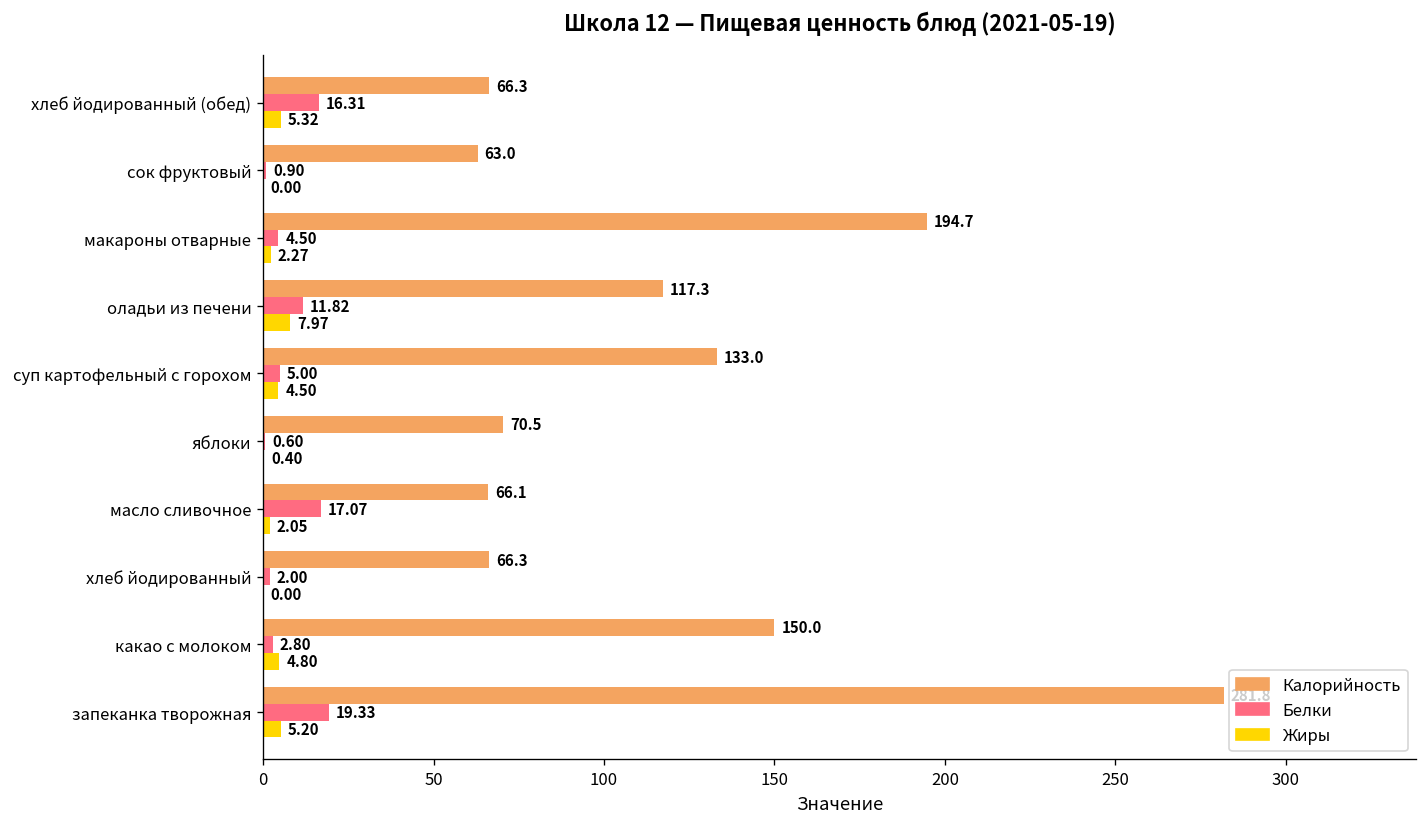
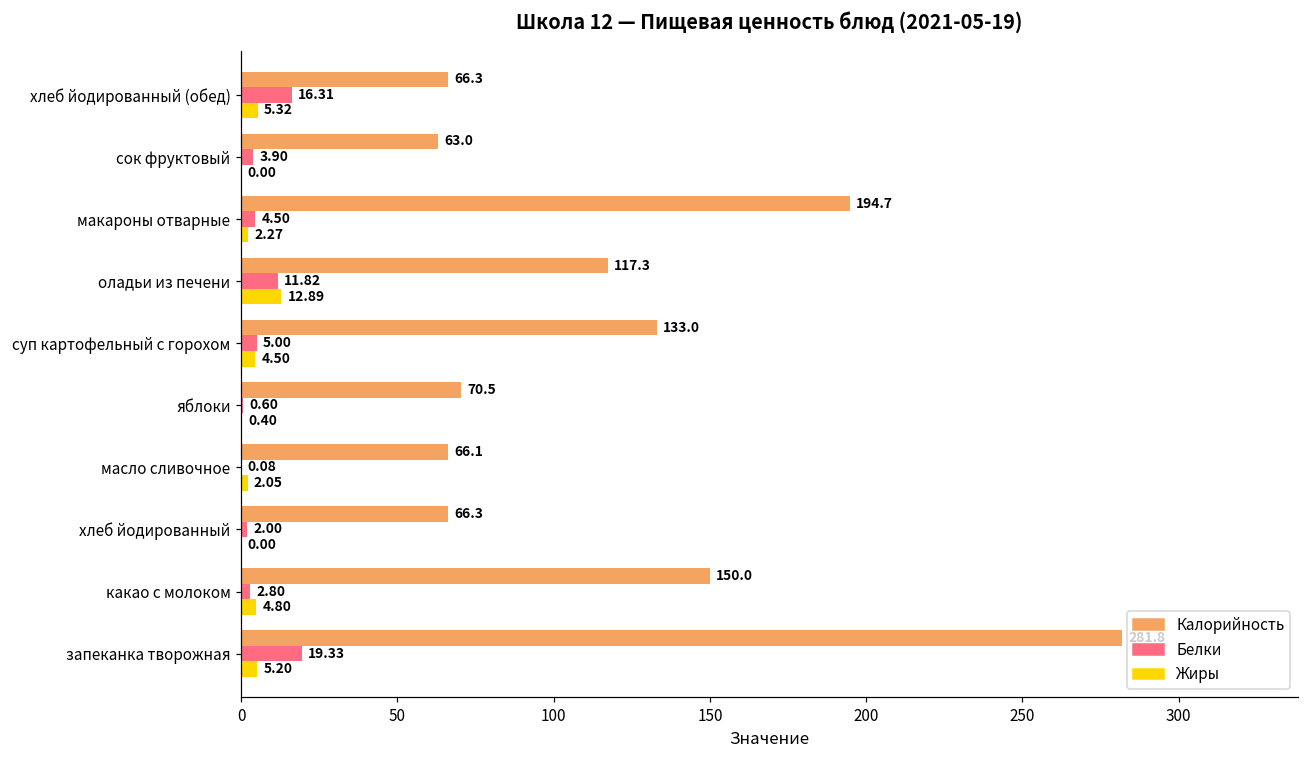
Белки, сок фруктовый: 0.90 -> 3.90
Жиры, оладьи из печени: 7.97 -> 12.89
Белки, масло сливочное: 17.07 -> 0.08
